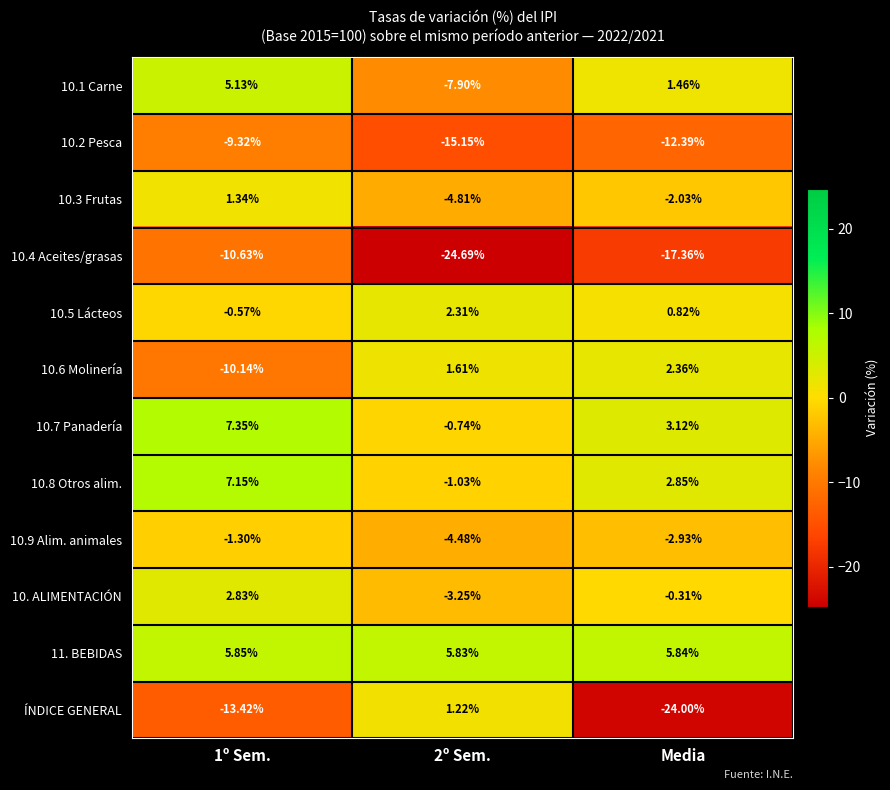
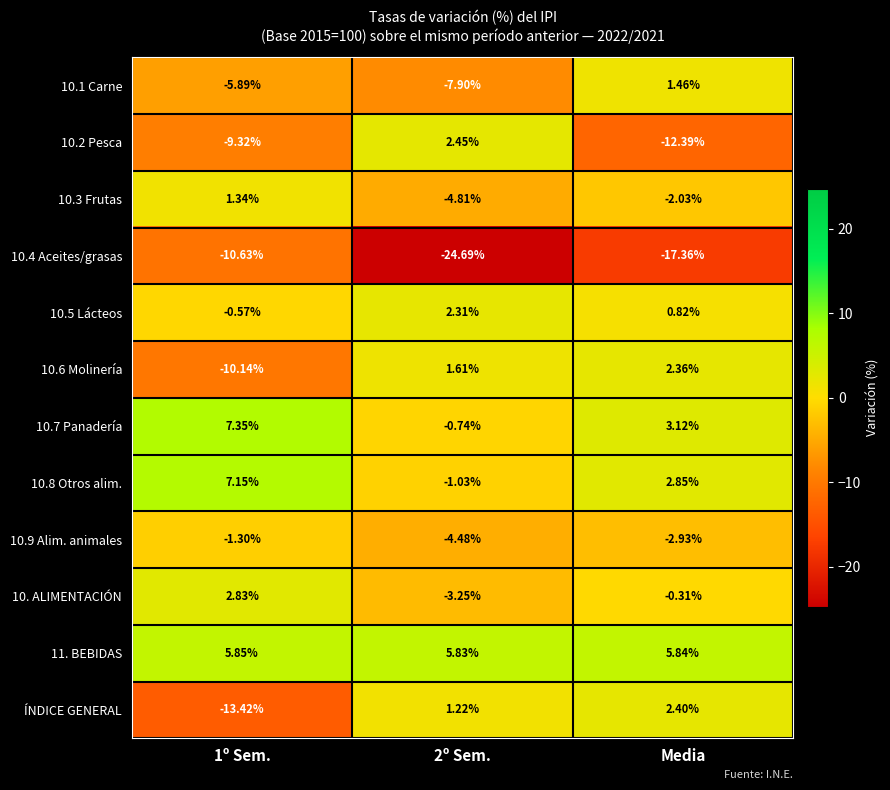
10.1 Carne, 1º Sem.: 5.13% -> -5.89%
10.2 Pesca, 2º Sem.: -15.15% -> 2.45%
ÍNDICE GENERAL, Media: -24.00% -> 2.40%
